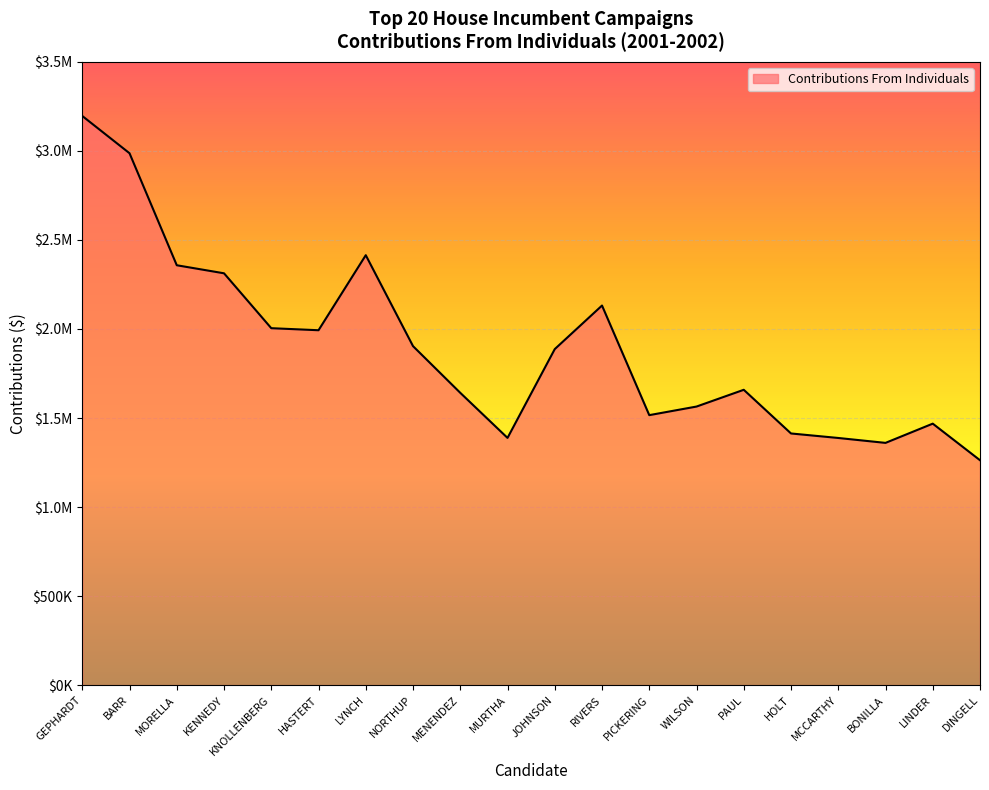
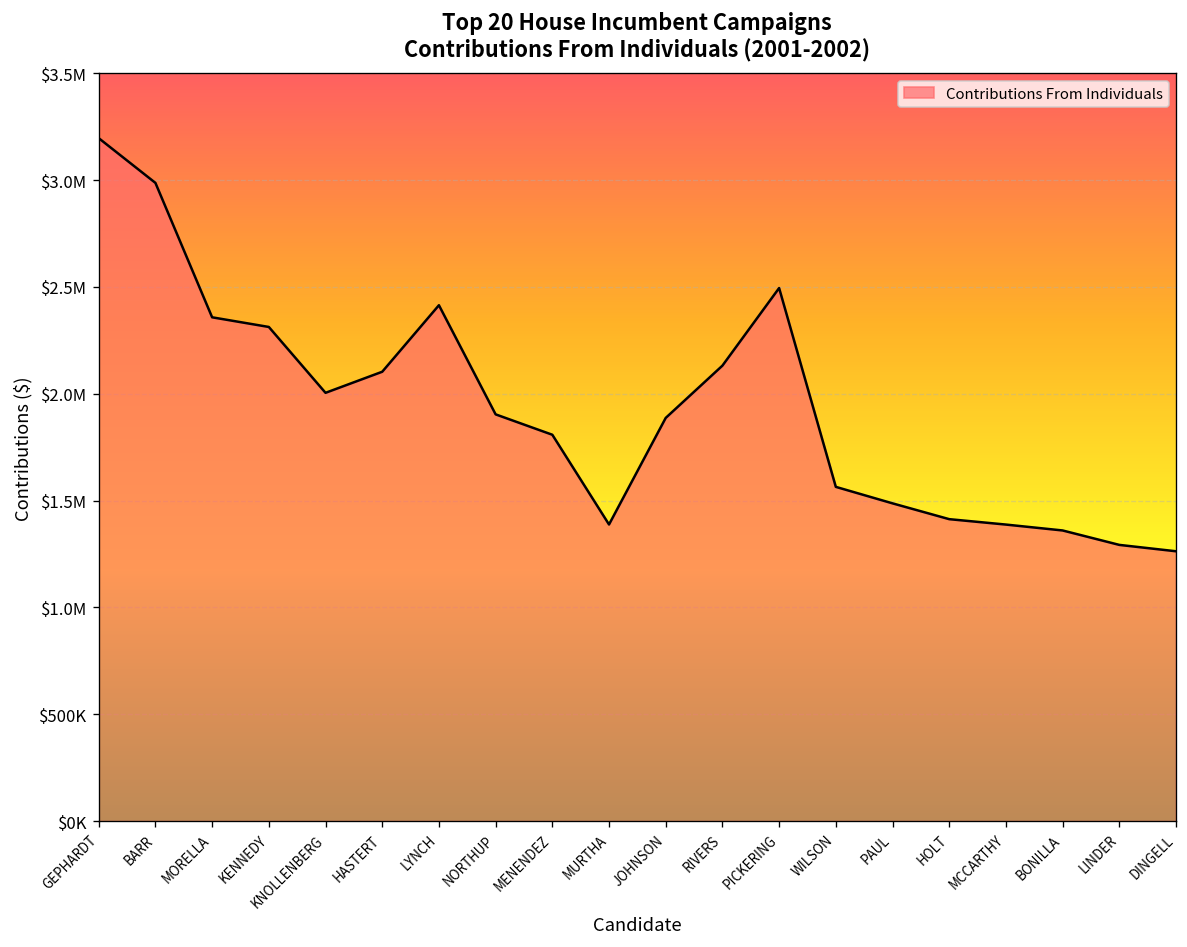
HASTERT: $1990000 -> $2100000
MENENDEZ: $1640000 -> $1810000
PICKERING: $1520000 -> $2490000
PAUL: $1660000 -> $1490000
LINDER: $1470000 -> $1290000
